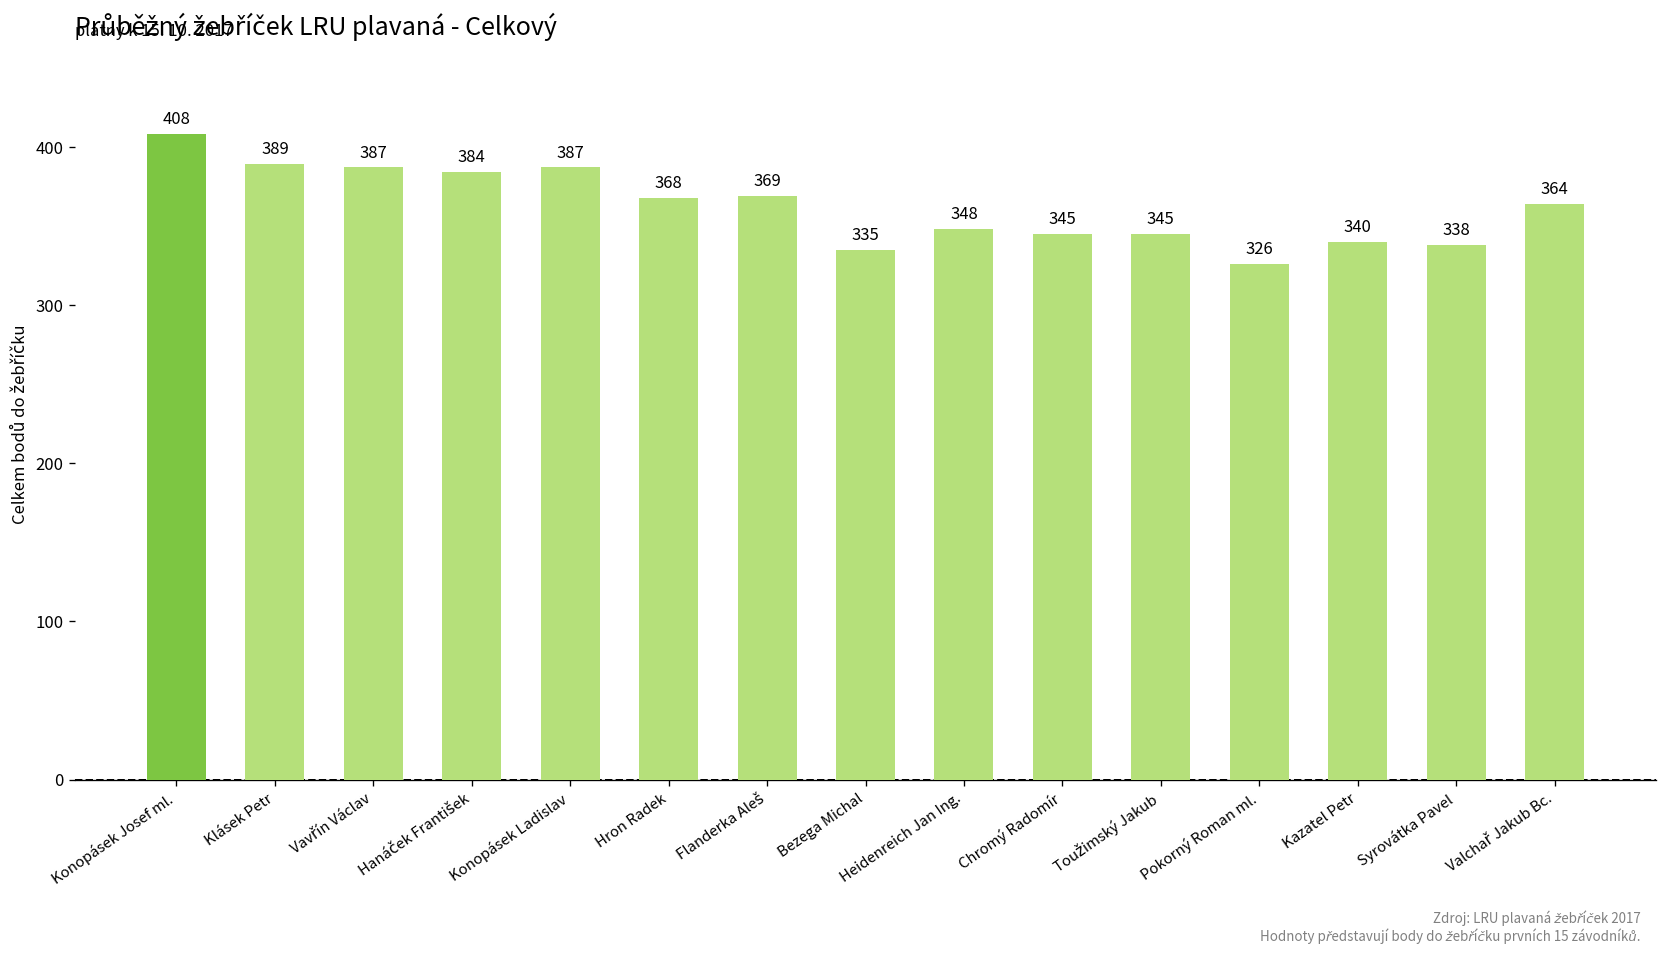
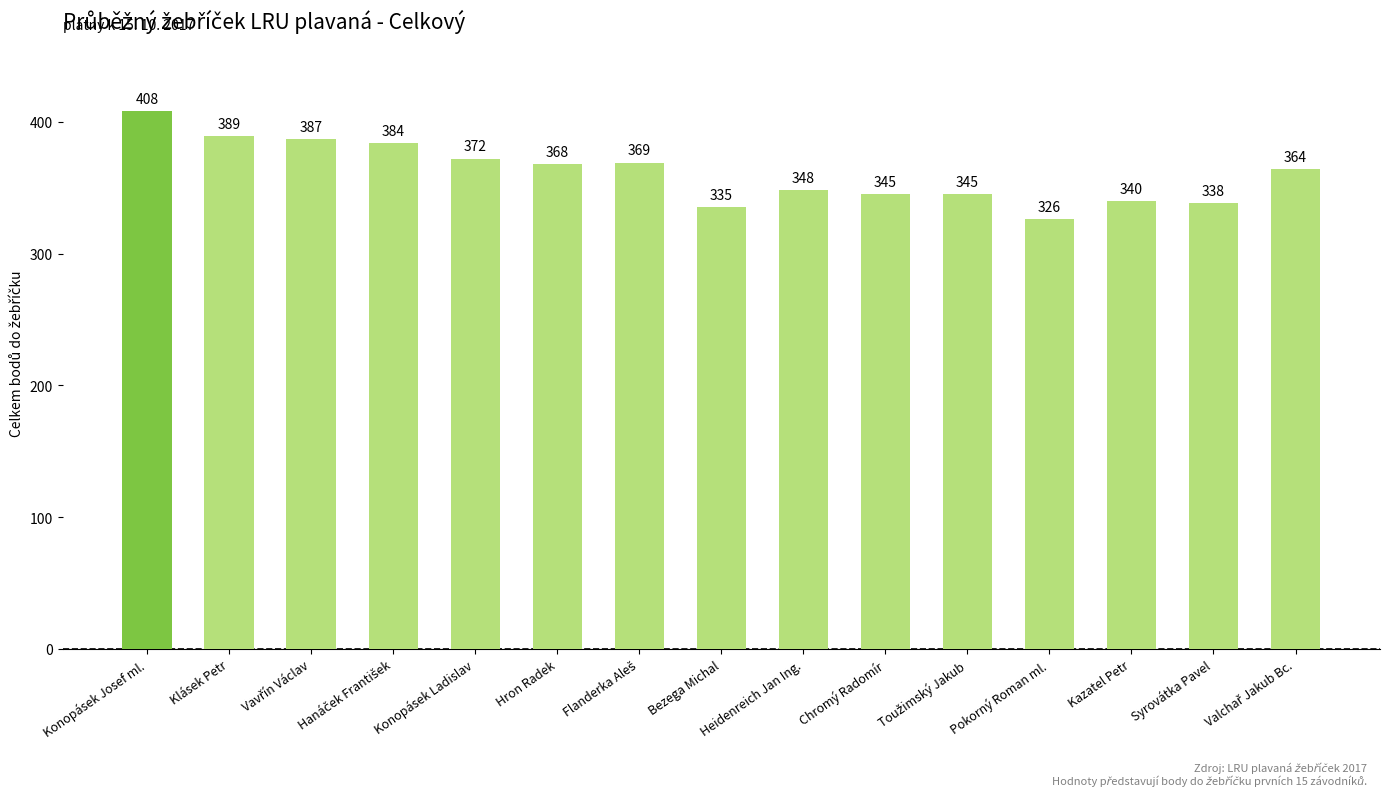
Konopásek Ladislav: 387 -> 372
